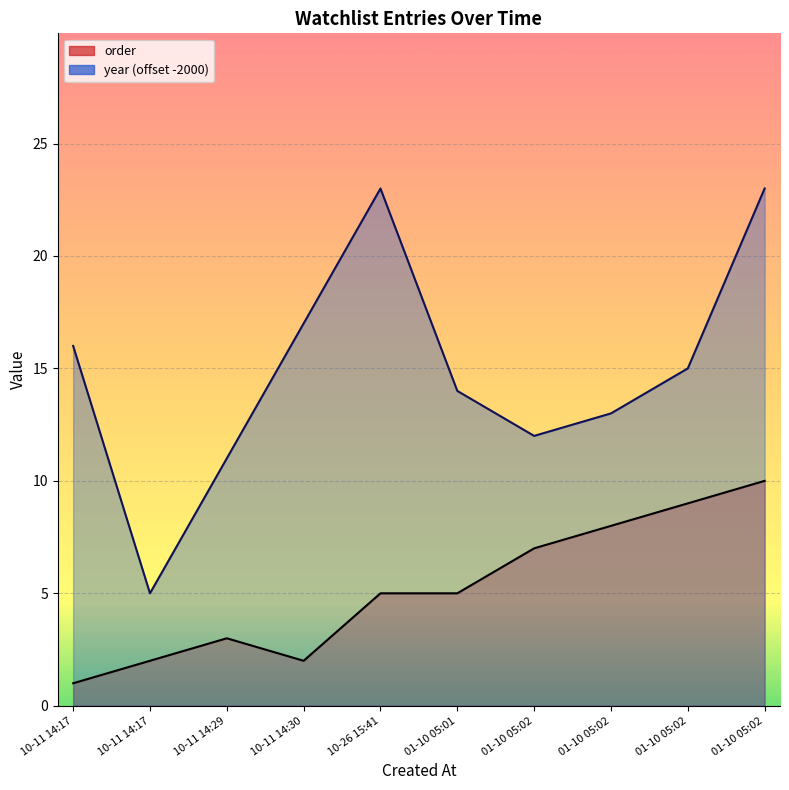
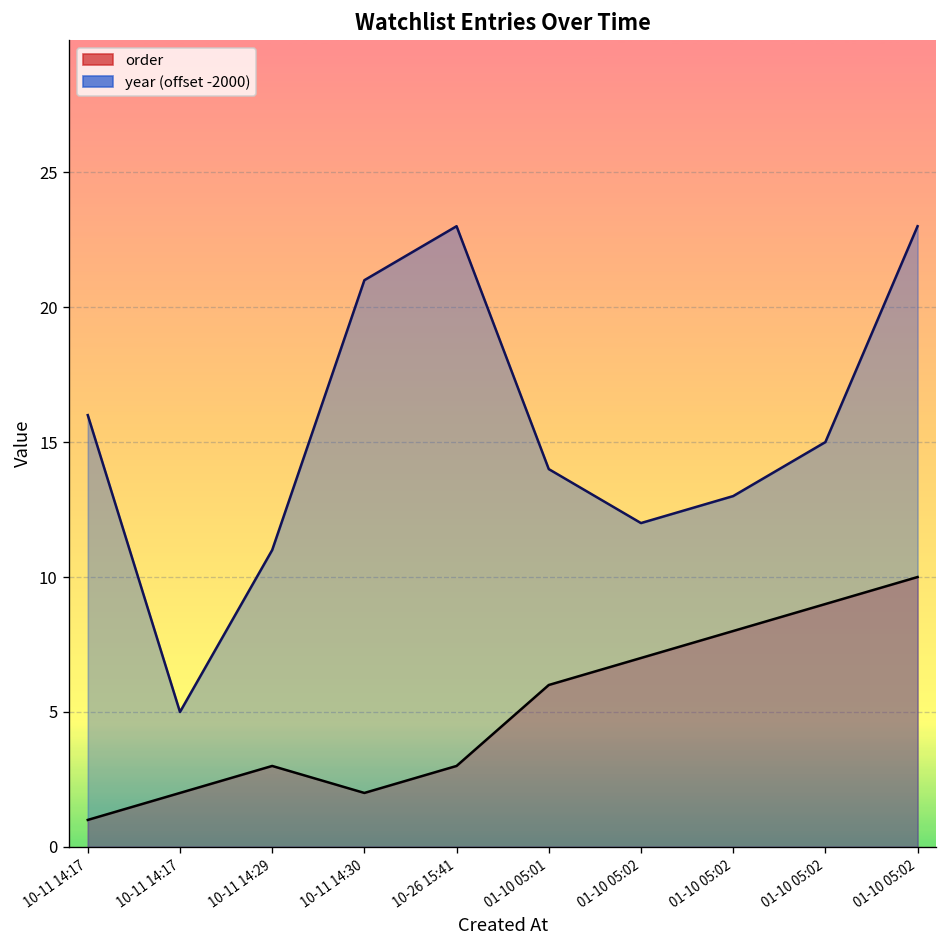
year (offset -2000), 10-11 14:30: 17.0 -> 21.0
order, 10-26 15:41: 5 -> 3
order, 01-10 05:01: 5 -> 6
